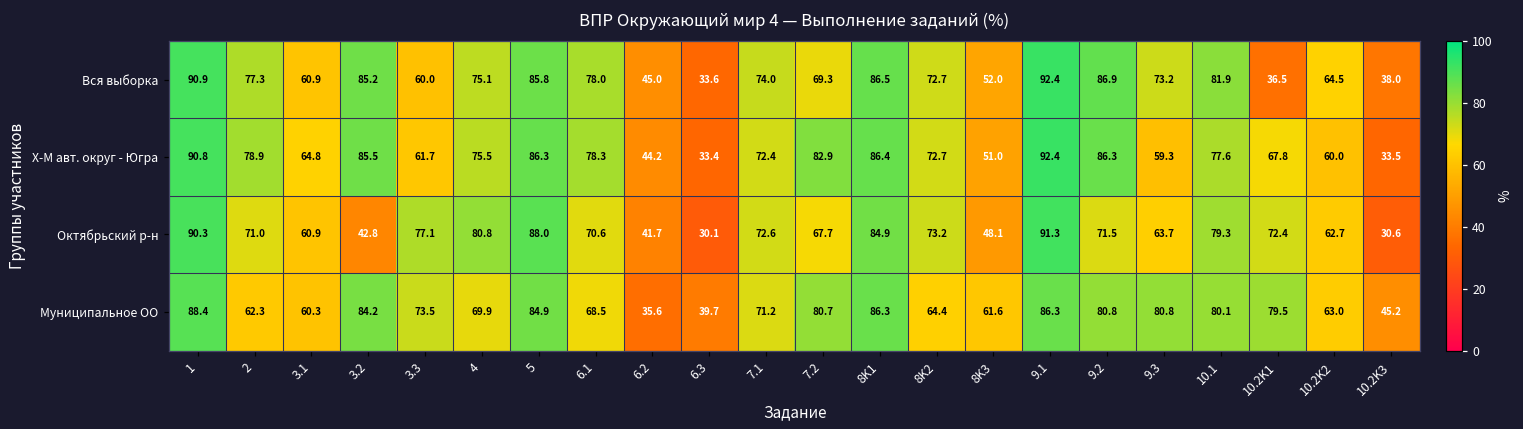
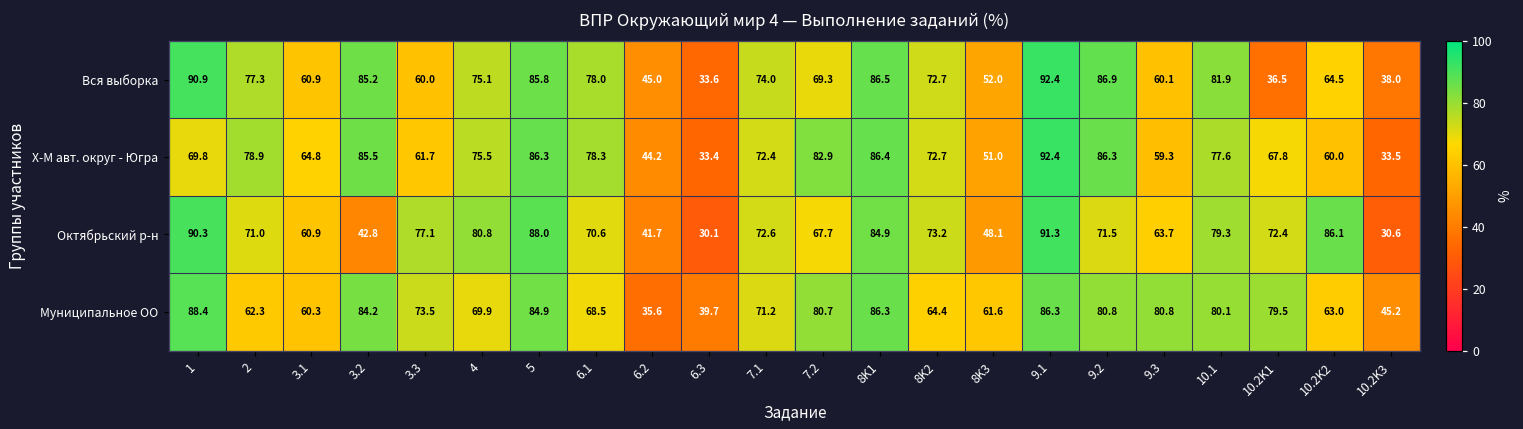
Вся выборка, 9.3: 73.2 -> 60.1
Х-М авт. округ - Югра, 1: 90.8 -> 69.8
Октябрьский р-н, 10.2K2: 62.7 -> 86.1
